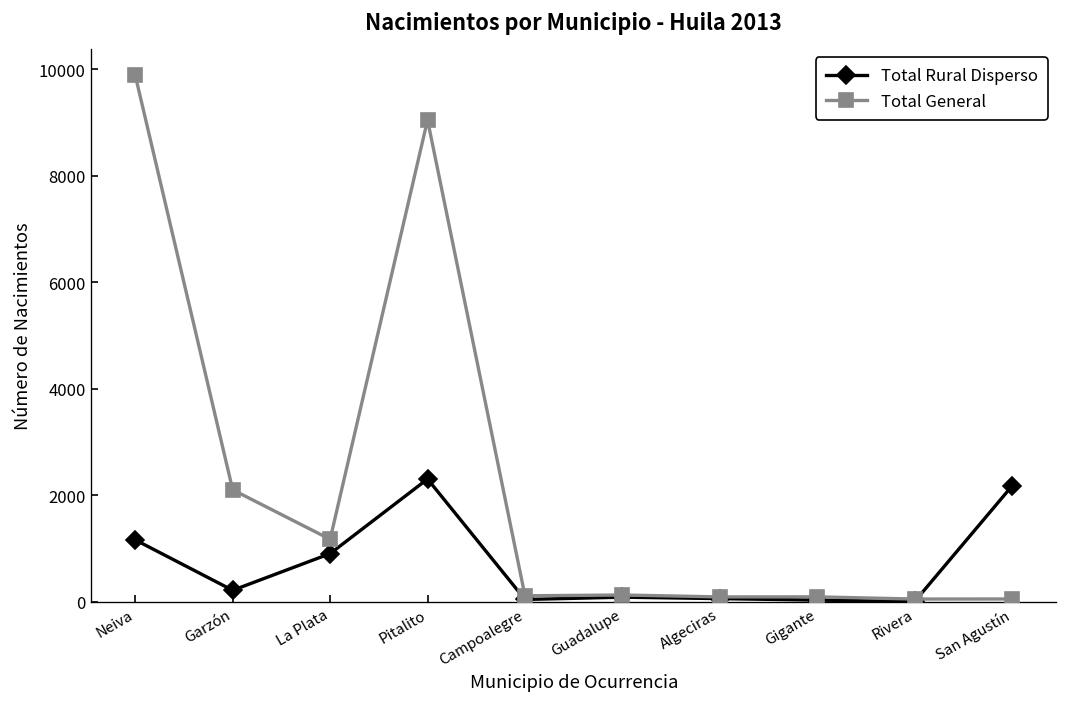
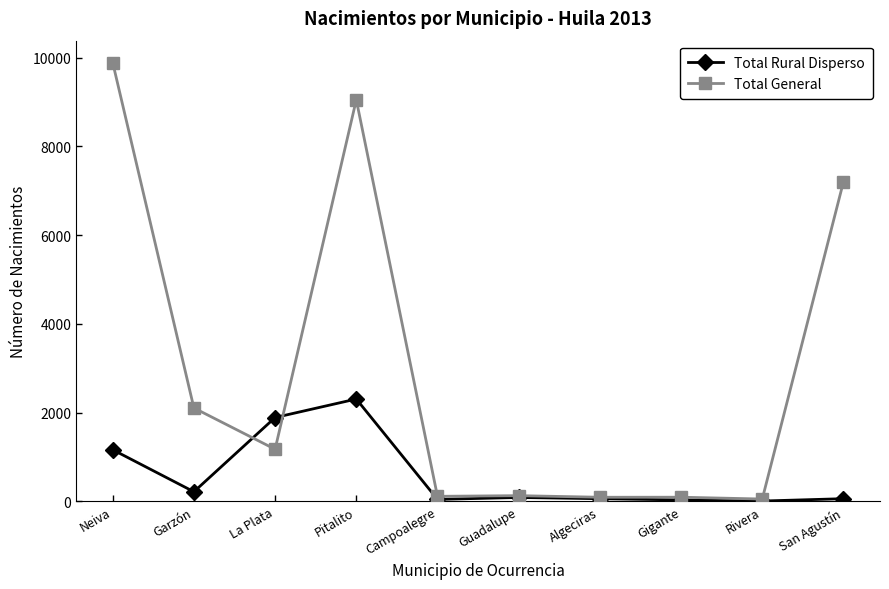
Total Rural Disperso, La Plata: 900 -> 1900
Total Rural Disperso, San Agustín: 2200 -> 100
Total General, San Agustín: 100 -> 7200
